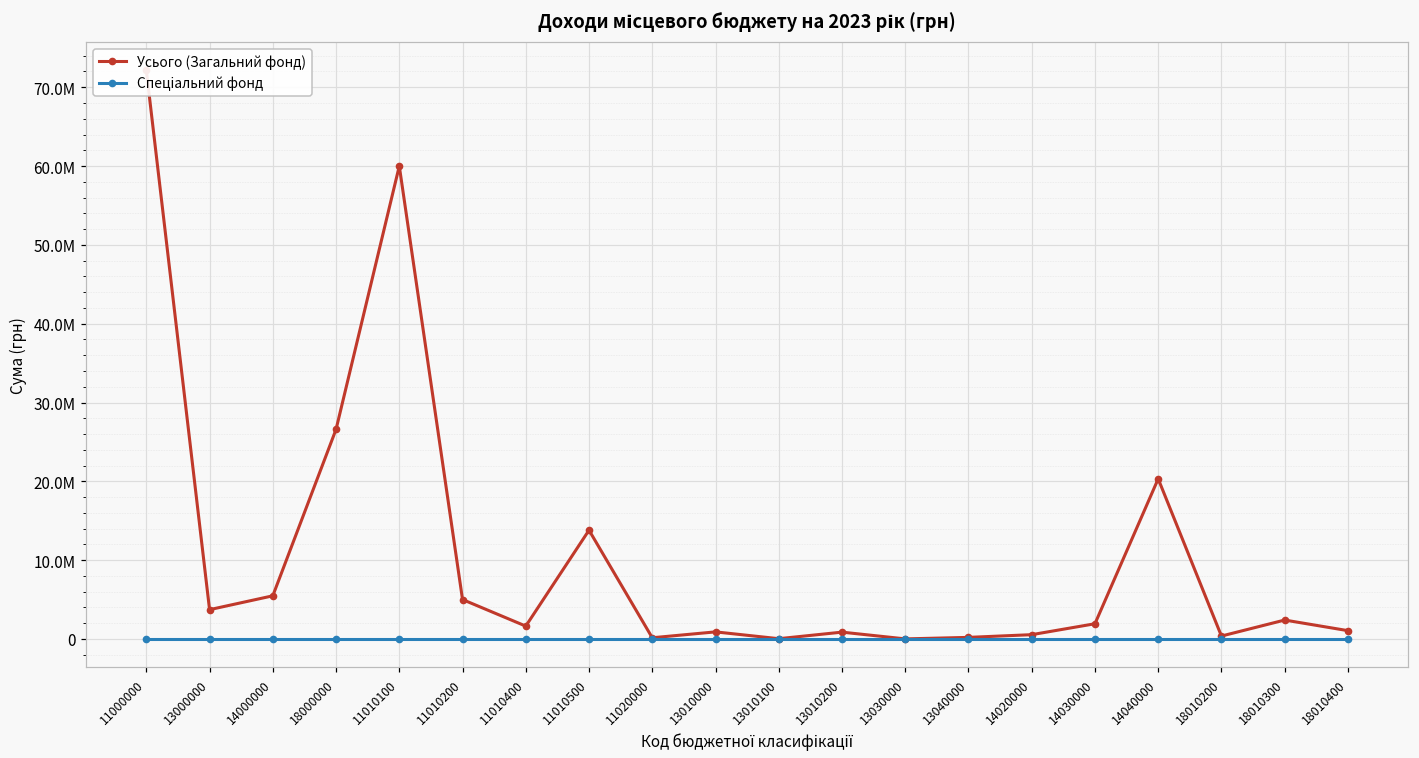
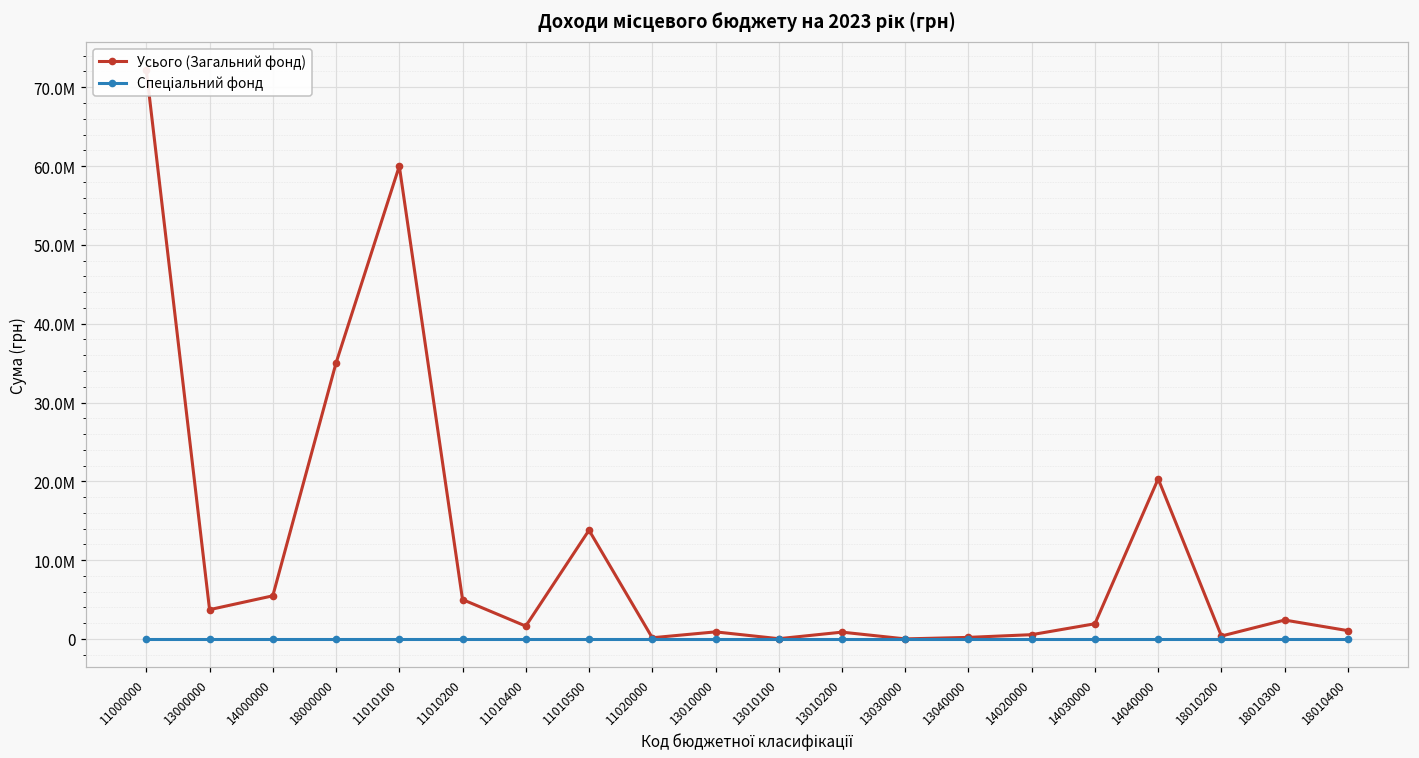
Усього (Загальний фонд), 18000000: 27000000 -> 35000000
